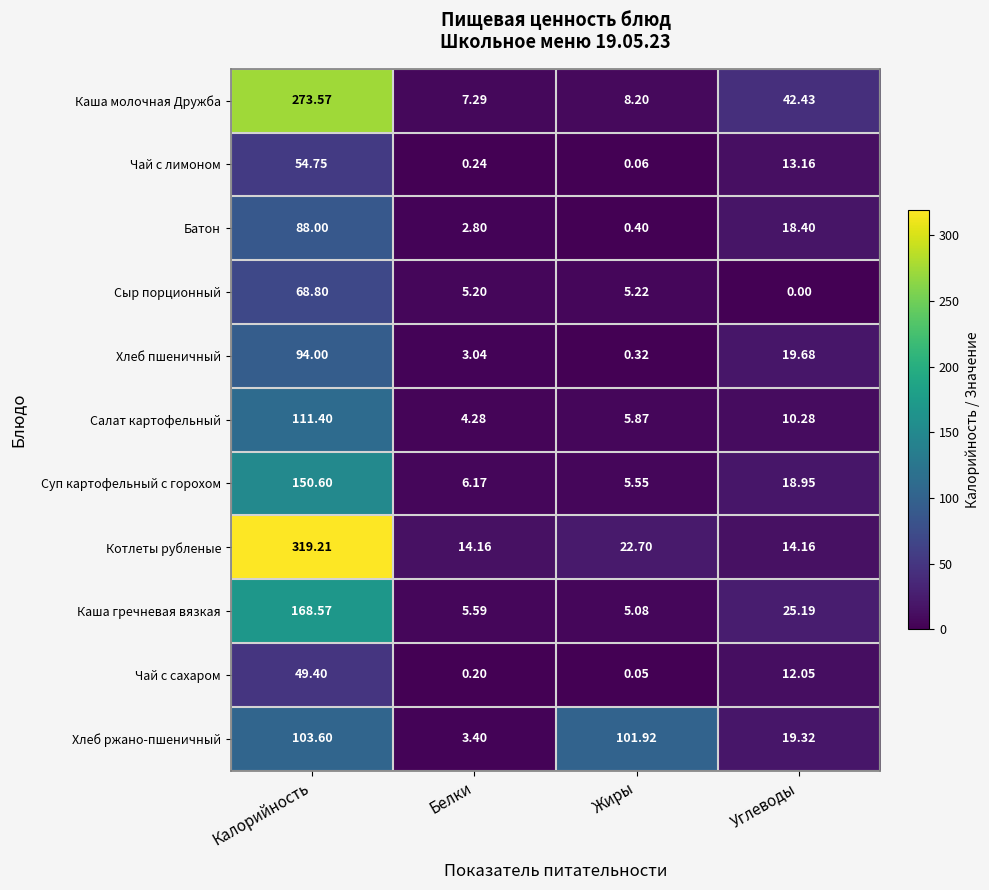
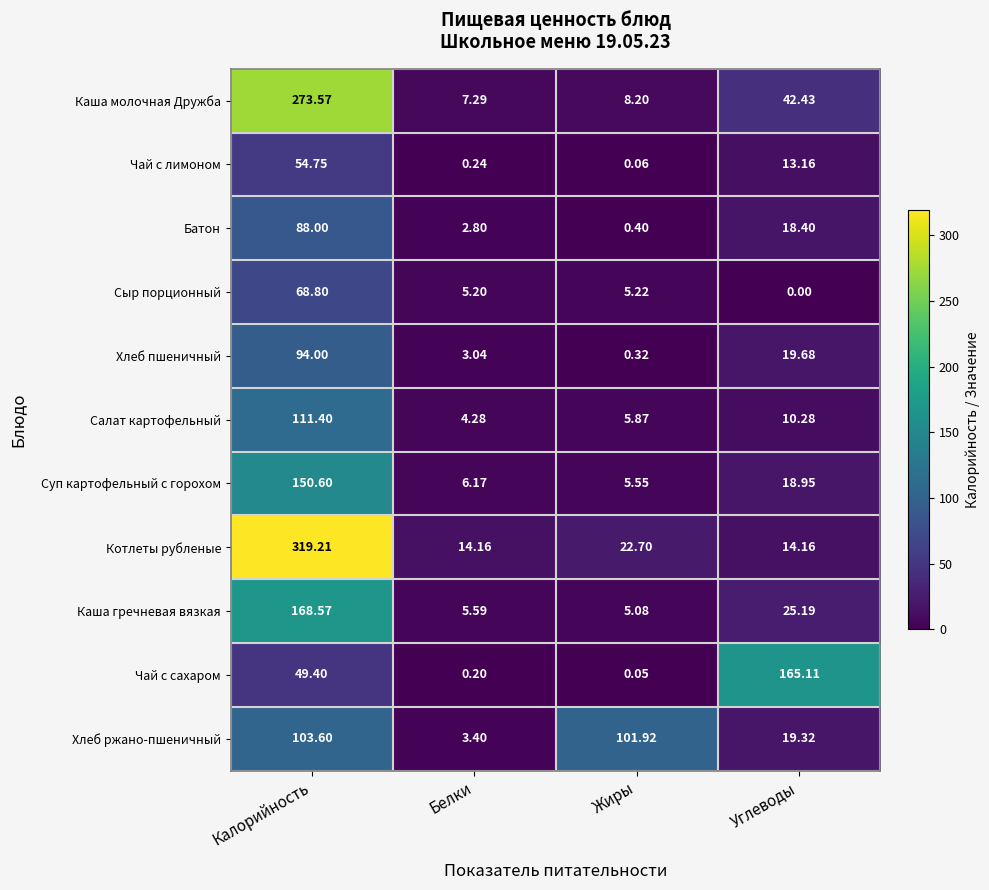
Чай с сахаром, Углеводы: 12.05 -> 165.11
